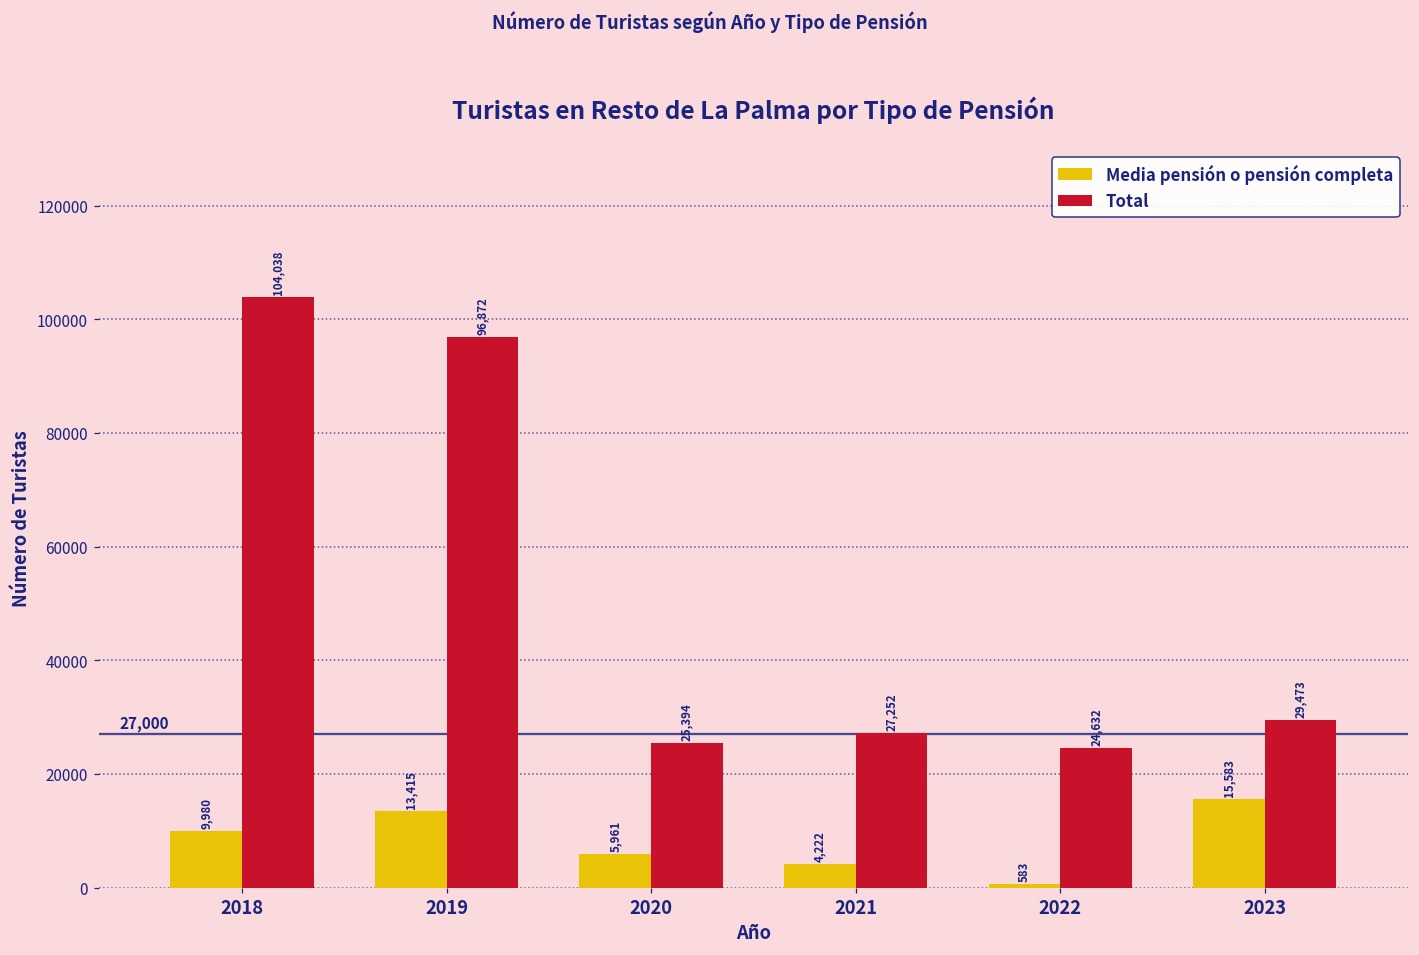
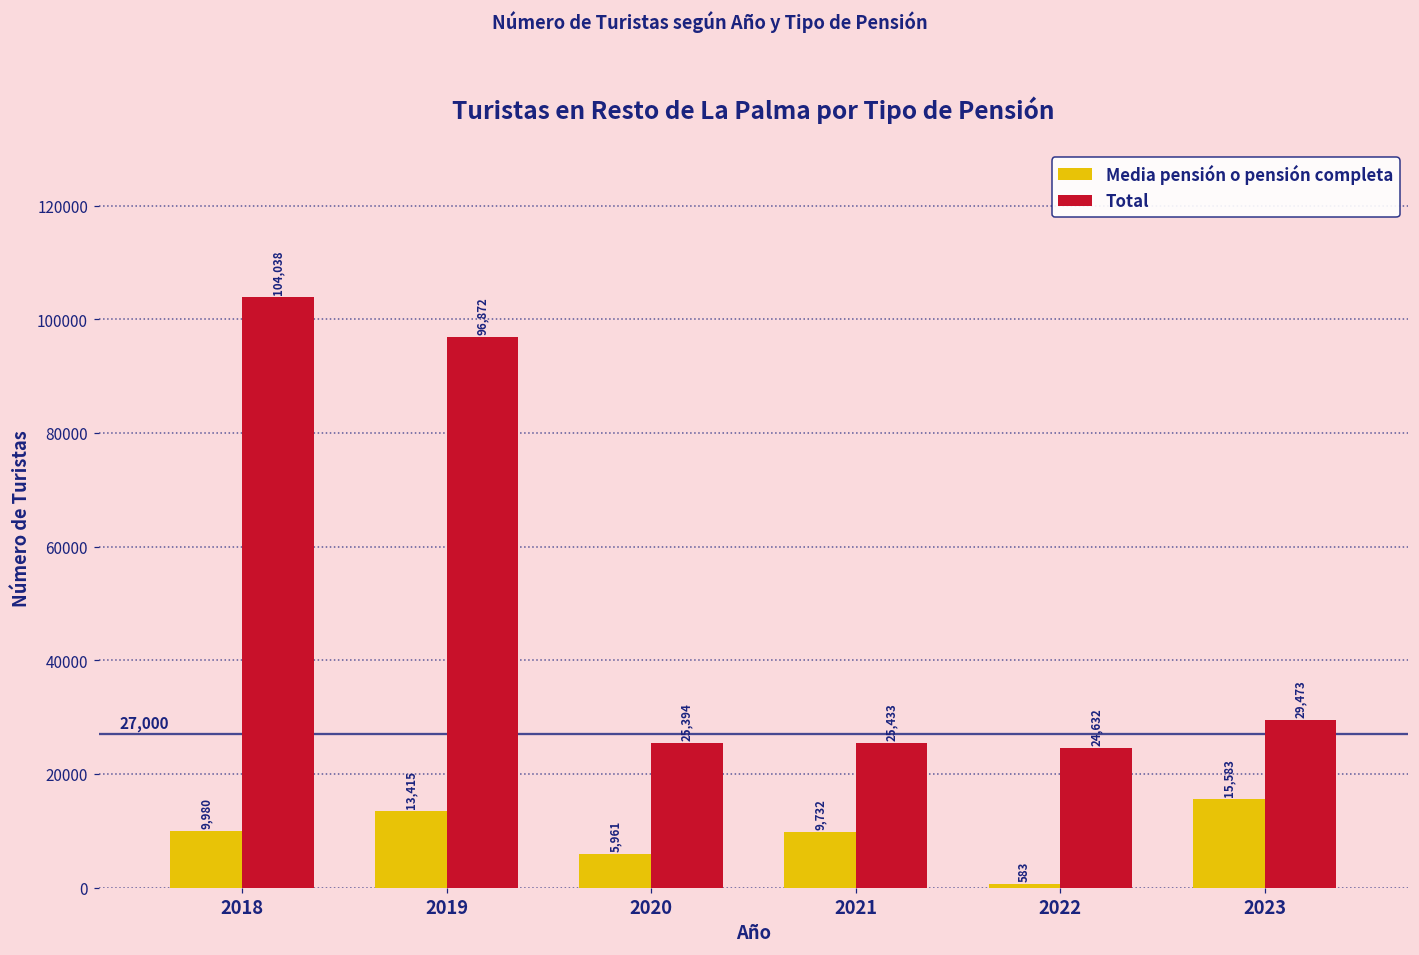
Media pensión o pensión completa, 2021: 4,222 -> 9,732
Total, 2021: 27,252 -> 25,433
